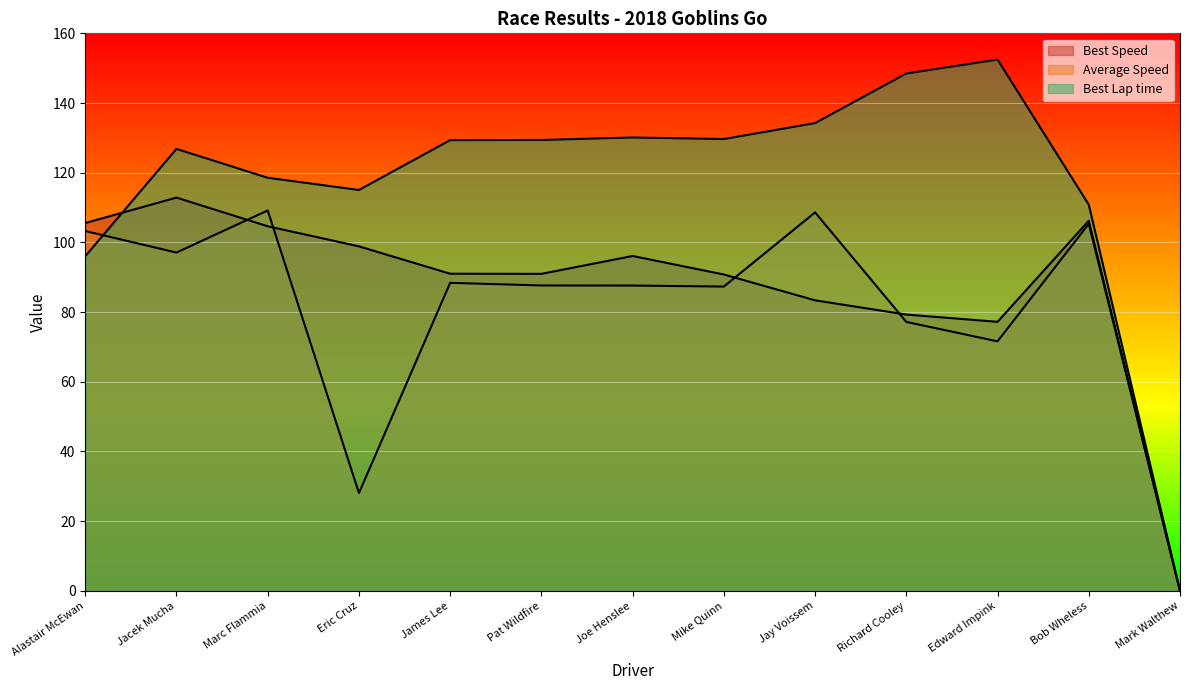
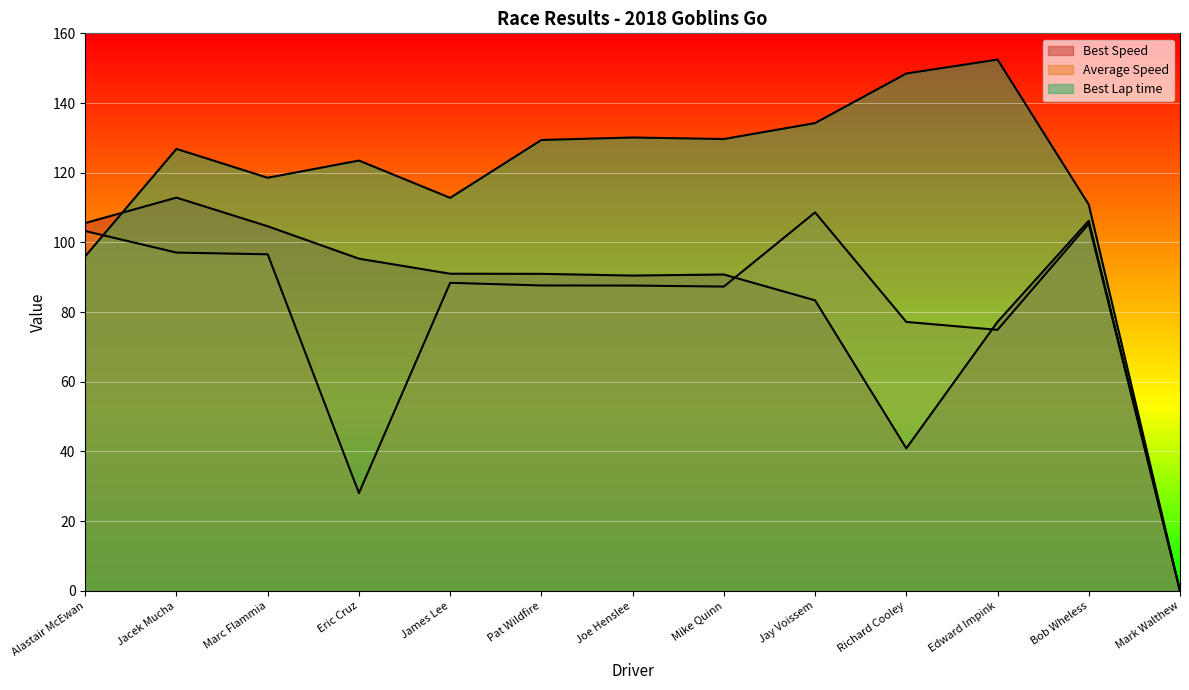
Average Speed, Marc Flammia: 109 -> 97
Best Speed, Eric Cruz: 99 -> 95
Best Lap time, Eric Cruz: 115 -> 123
Best Lap time, James Lee: 129 -> 113
Best Speed, Joe Henslee: 96 -> 90
Best Speed, Richard Cooley: 79 -> 41
Average Speed, Edward Impink: 72 -> 75
